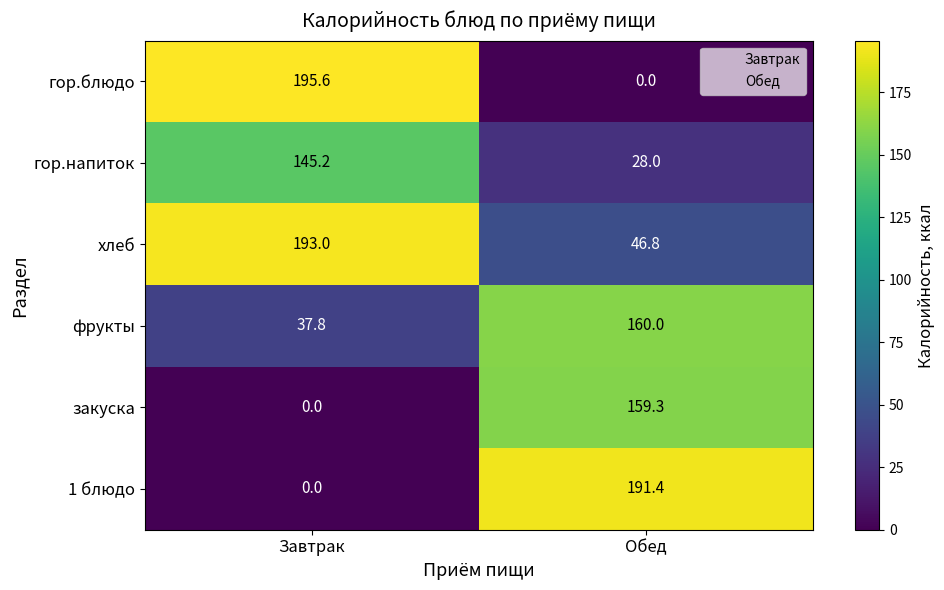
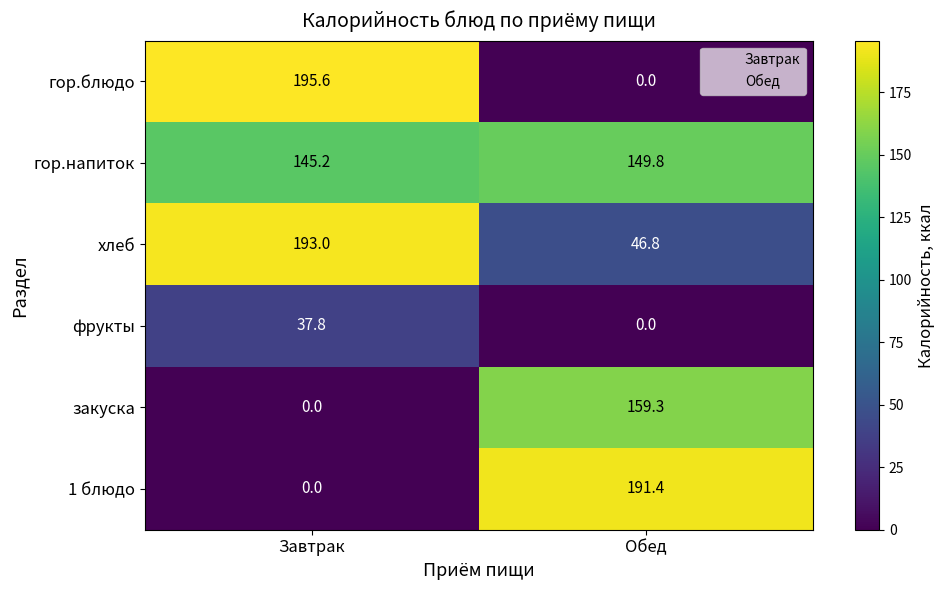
гор.напиток, Обед: 28.0 -> 149.8
фрукты, Обед: 160.0 -> 0.0
